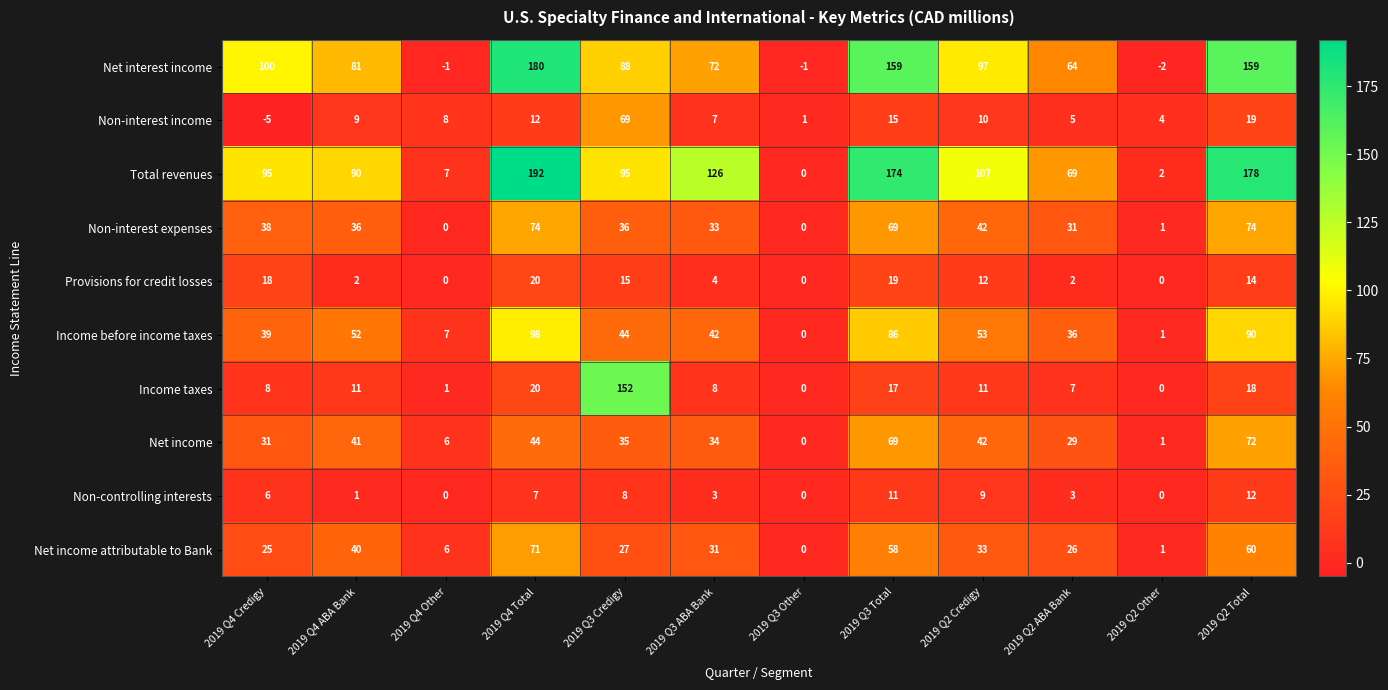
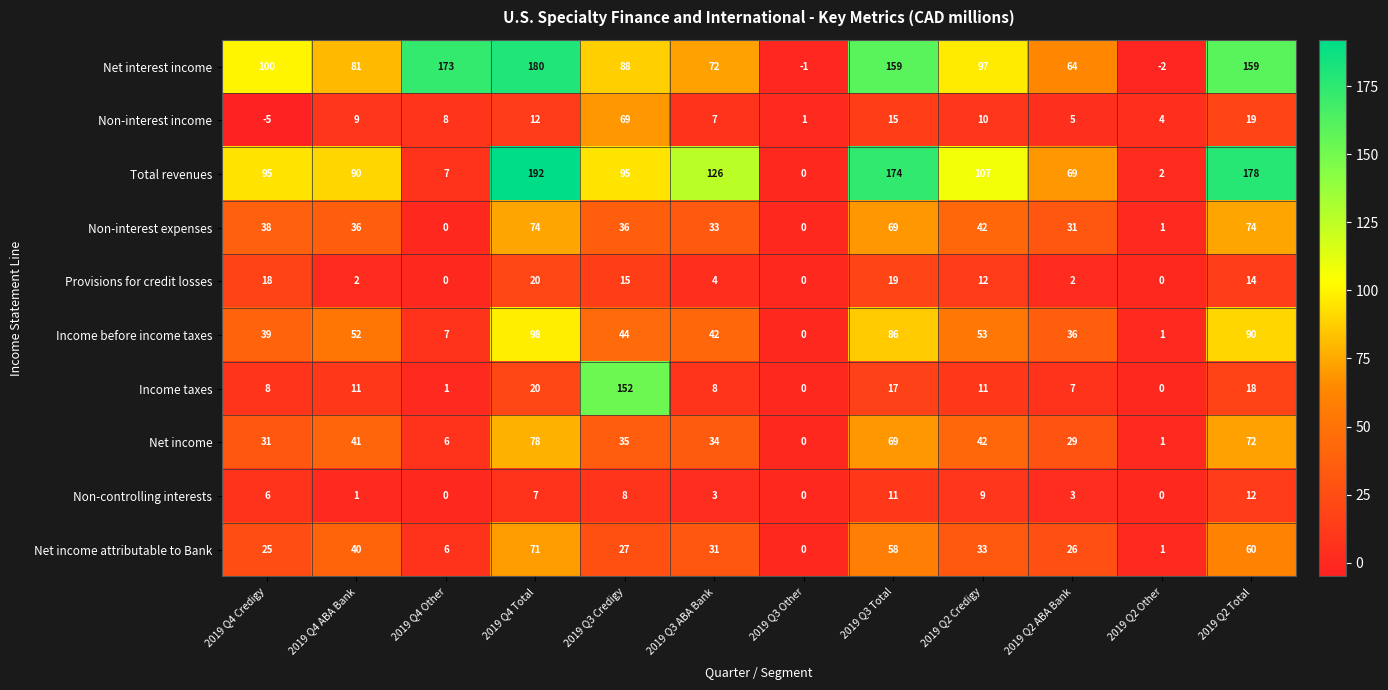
Net interest income, 2019 Q4 Other: -1 -> 173
Net income, 2019 Q4 Total: 44 -> 78
